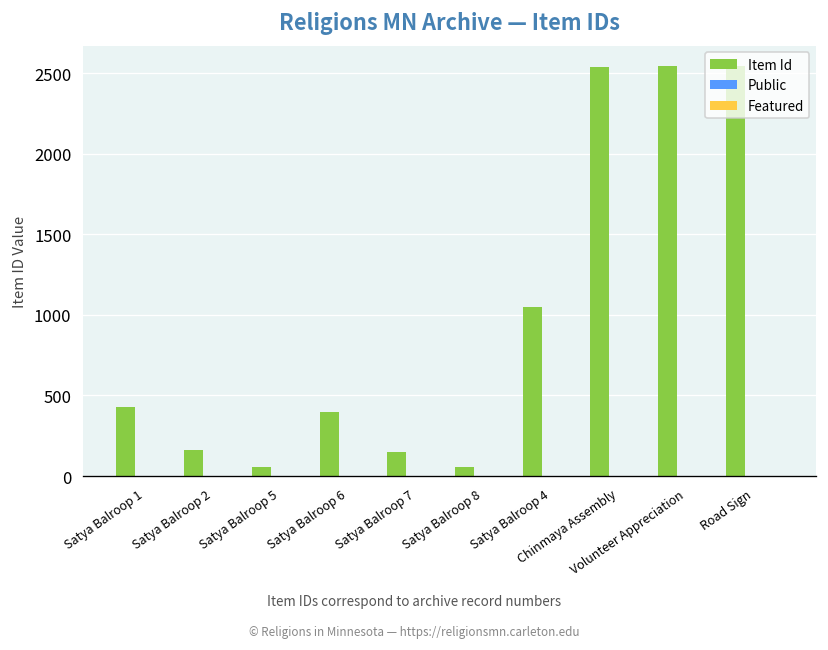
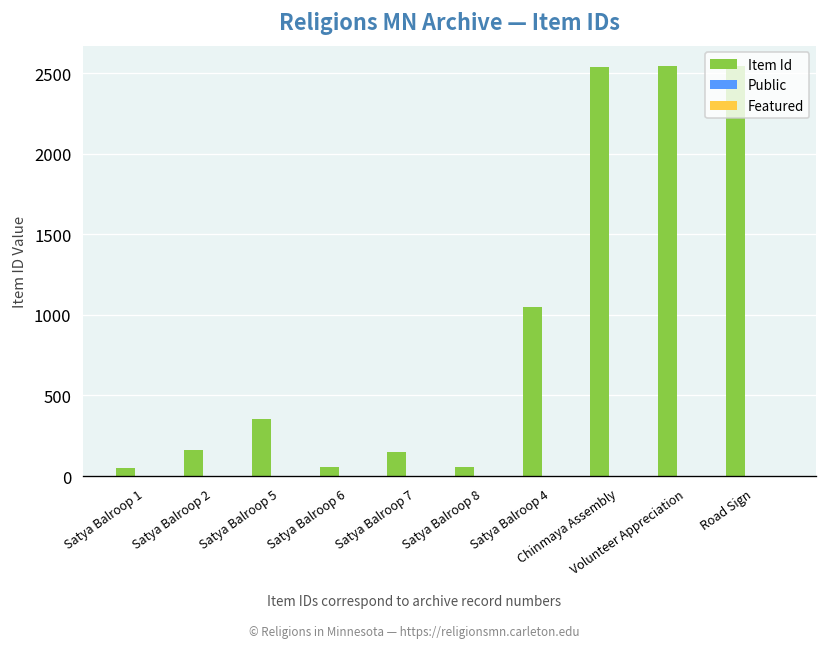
Item Id, Satya Balroop 1: 430 -> 50
Item Id, Satya Balroop 5: 60 -> 350
Item Id, Satya Balroop 6: 400 -> 60
